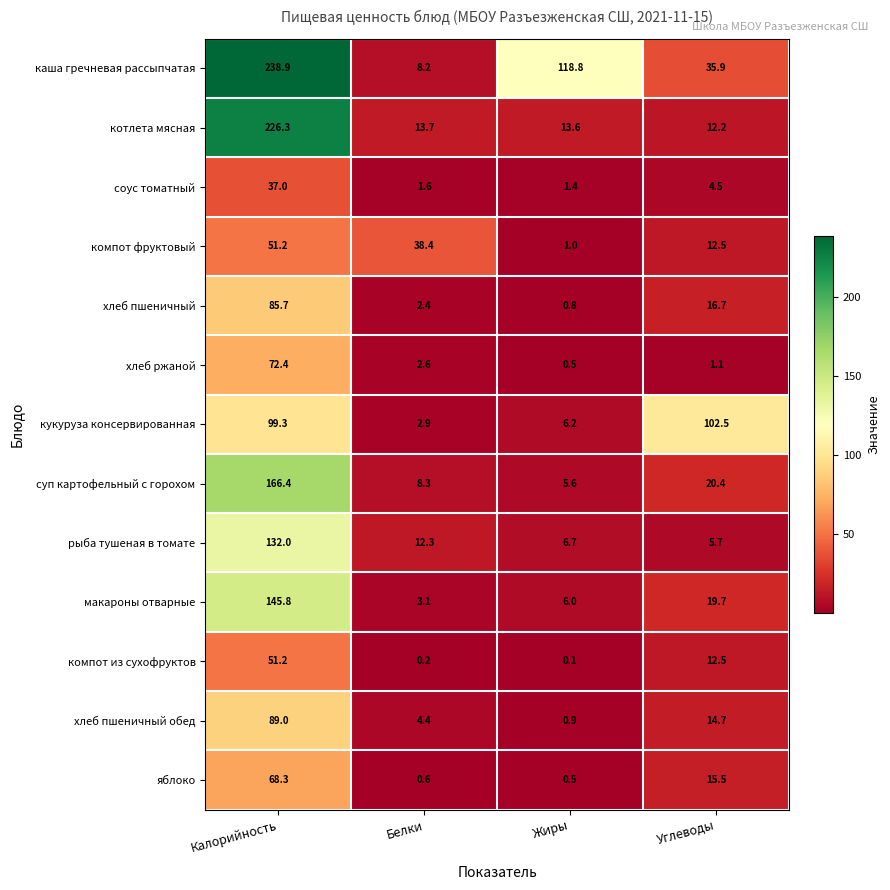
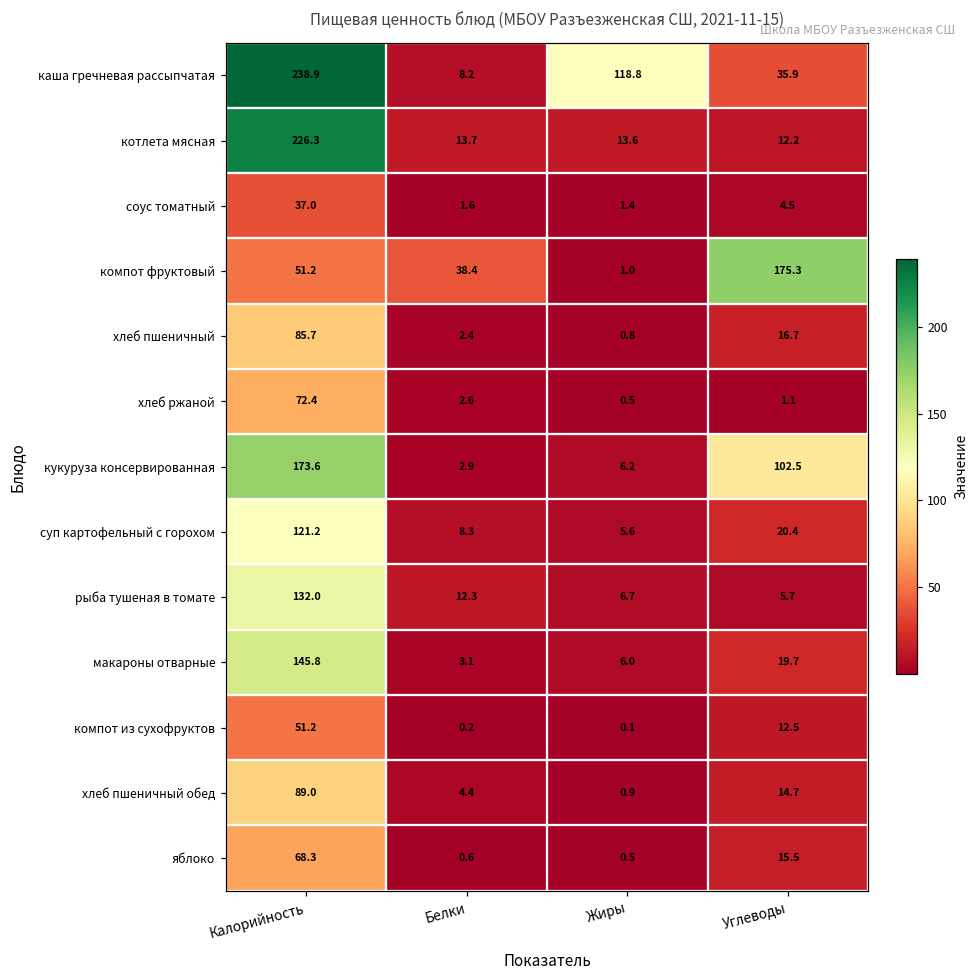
компот фруктовый, Углеводы: 12.5 -> 175.3
кукуруза консервированная, Калорийность: 99.3 -> 173.6
суп картофельный с горохом, Калорийность: 166.4 -> 121.2
